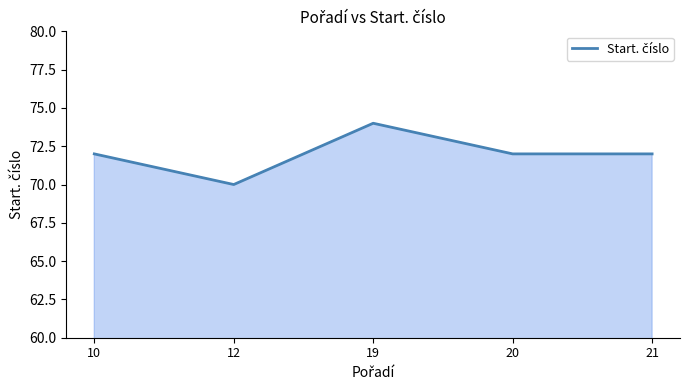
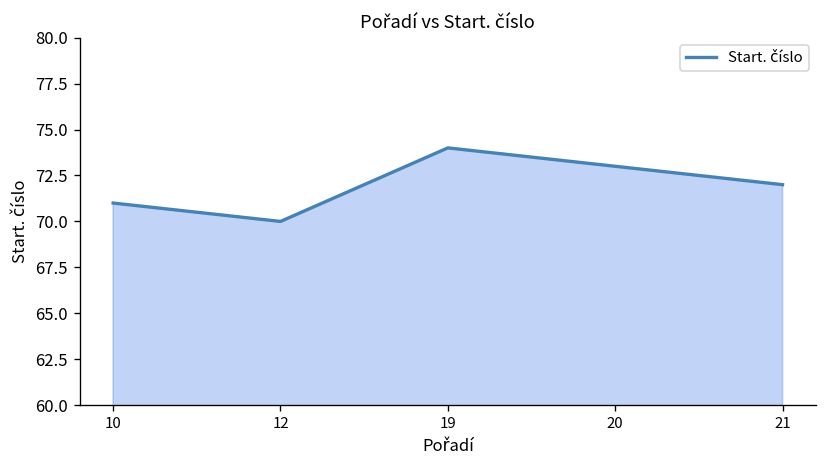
10: 72 -> 71
20: 72 -> 73
